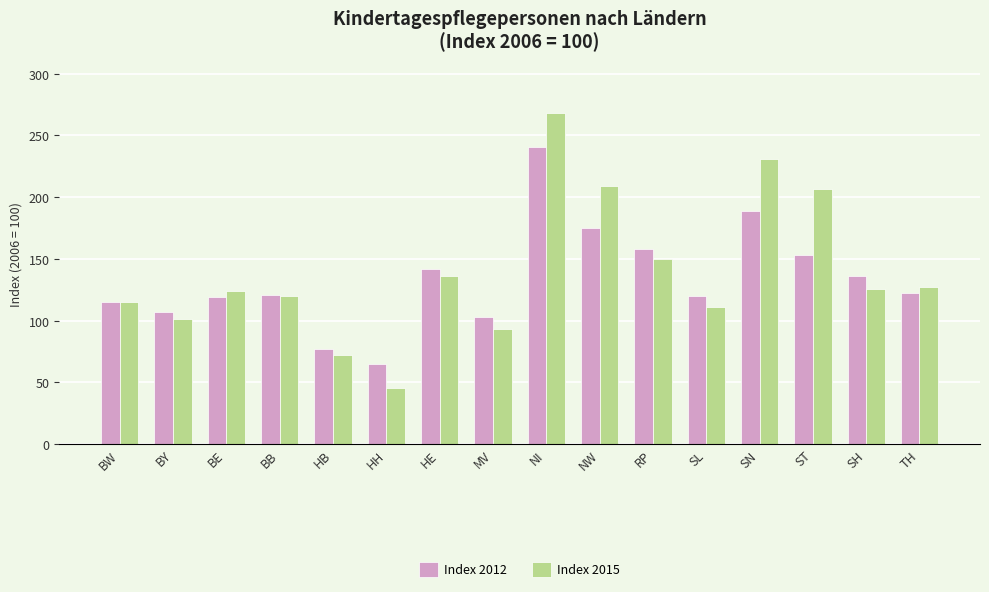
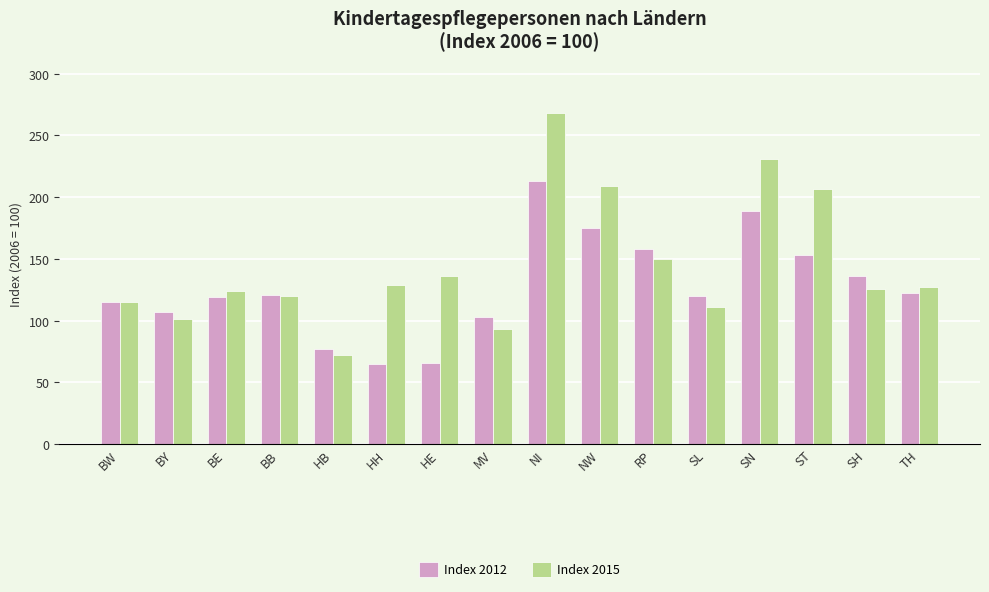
Index 2015, HH: 45 -> 129
Index 2012, HE: 142 -> 66
Index 2012, NI: 241 -> 213
